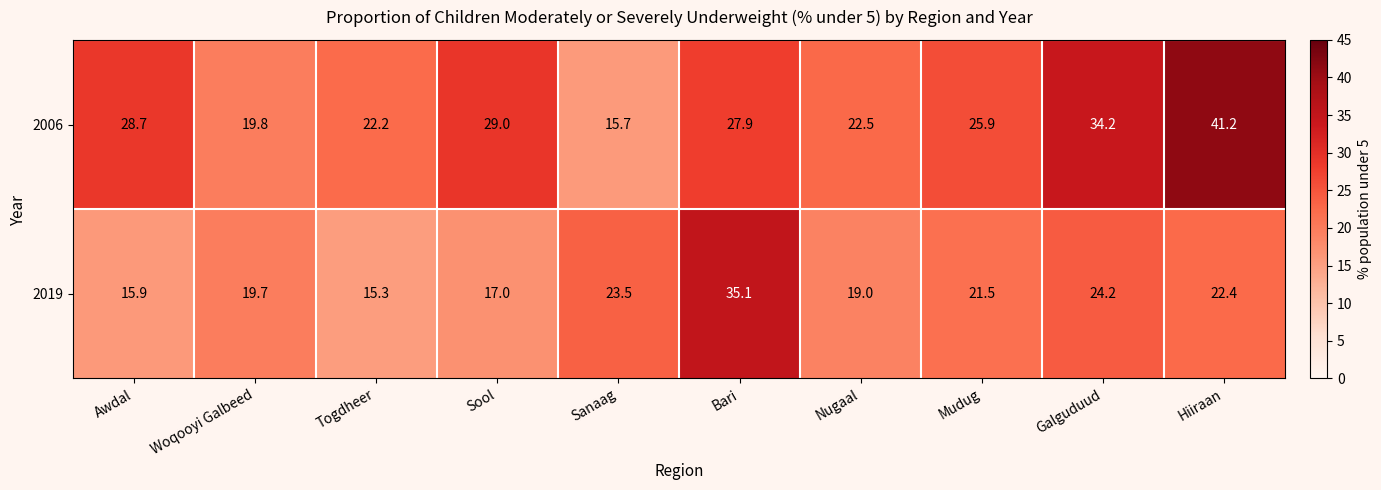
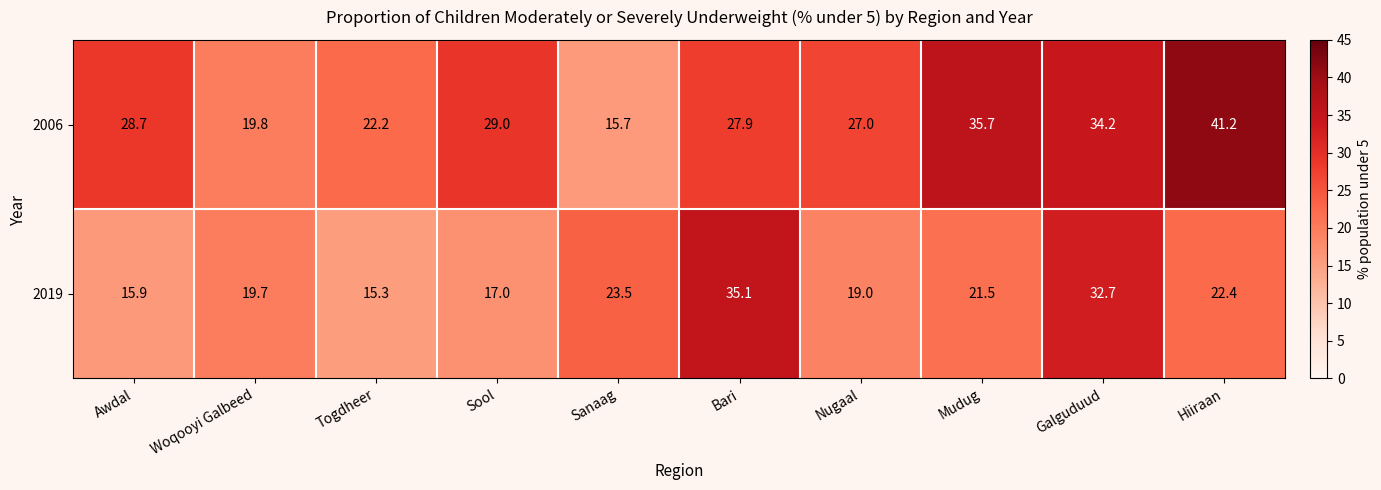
2006, Nugaal: 22.5 -> 27.0
2006, Mudug: 25.9 -> 35.7
2019, Galguduud: 24.2 -> 32.7
